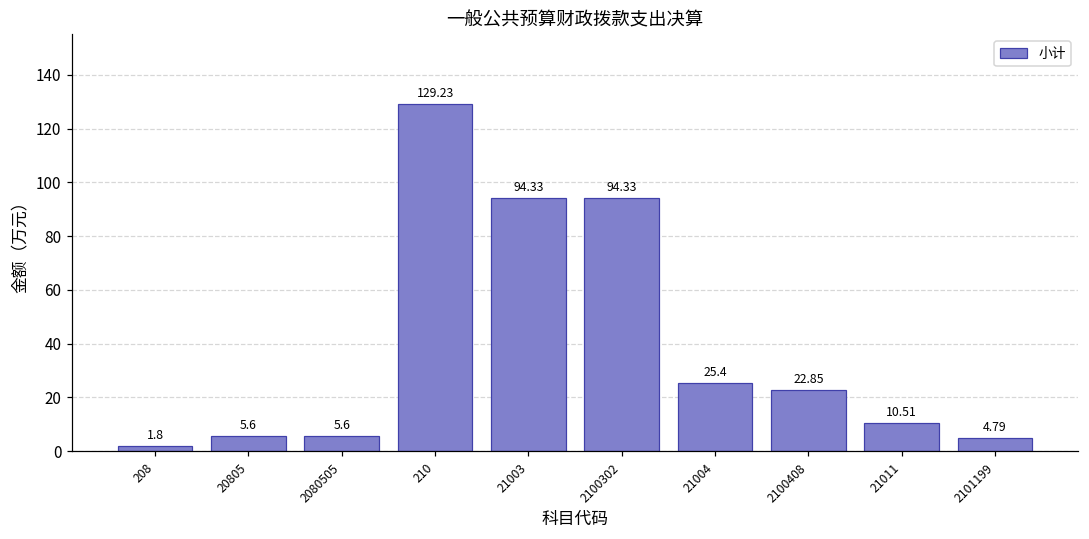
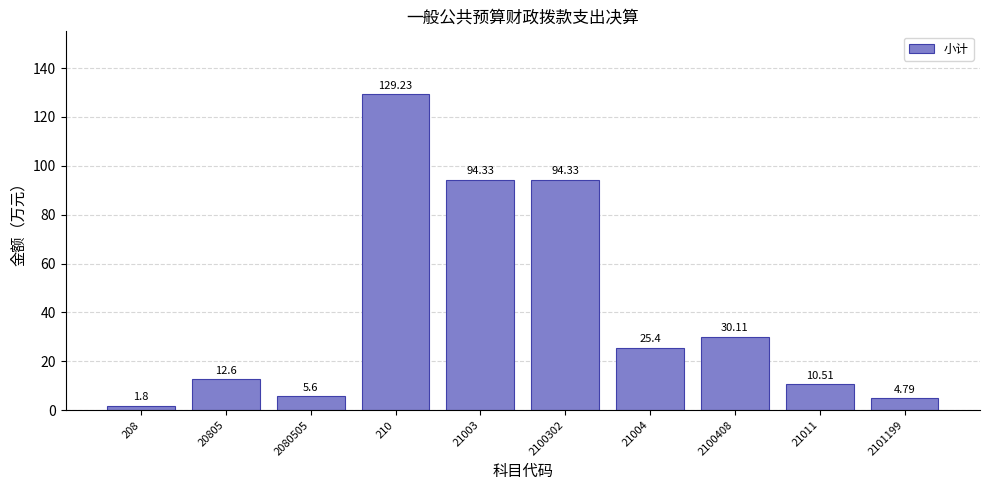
20805: 5.6 -> 12.6
2100408: 22.85 -> 30.11
